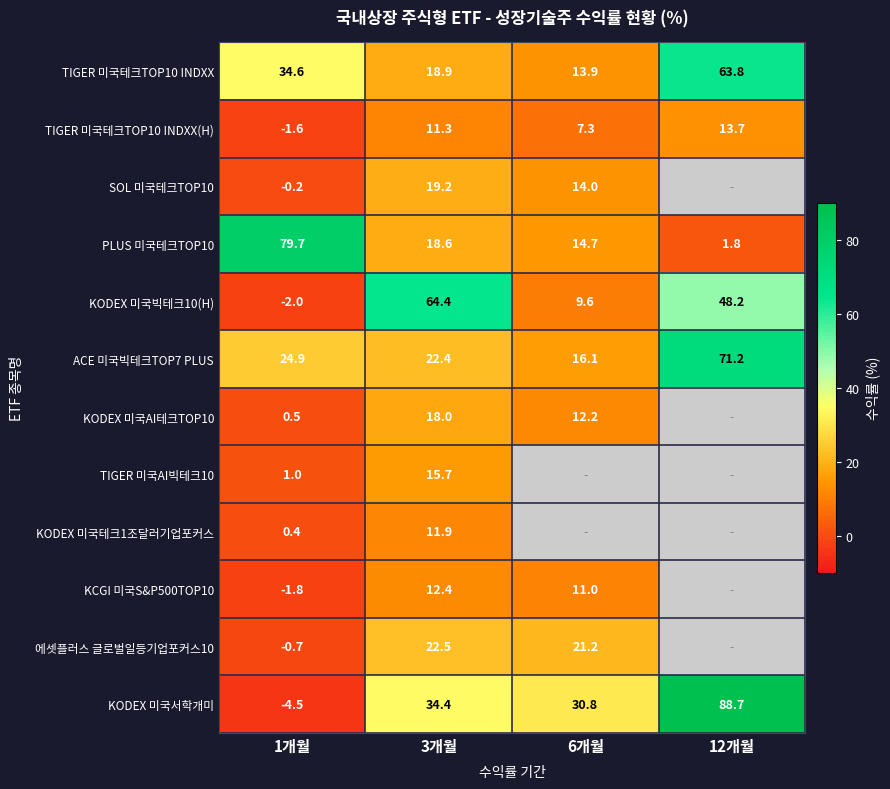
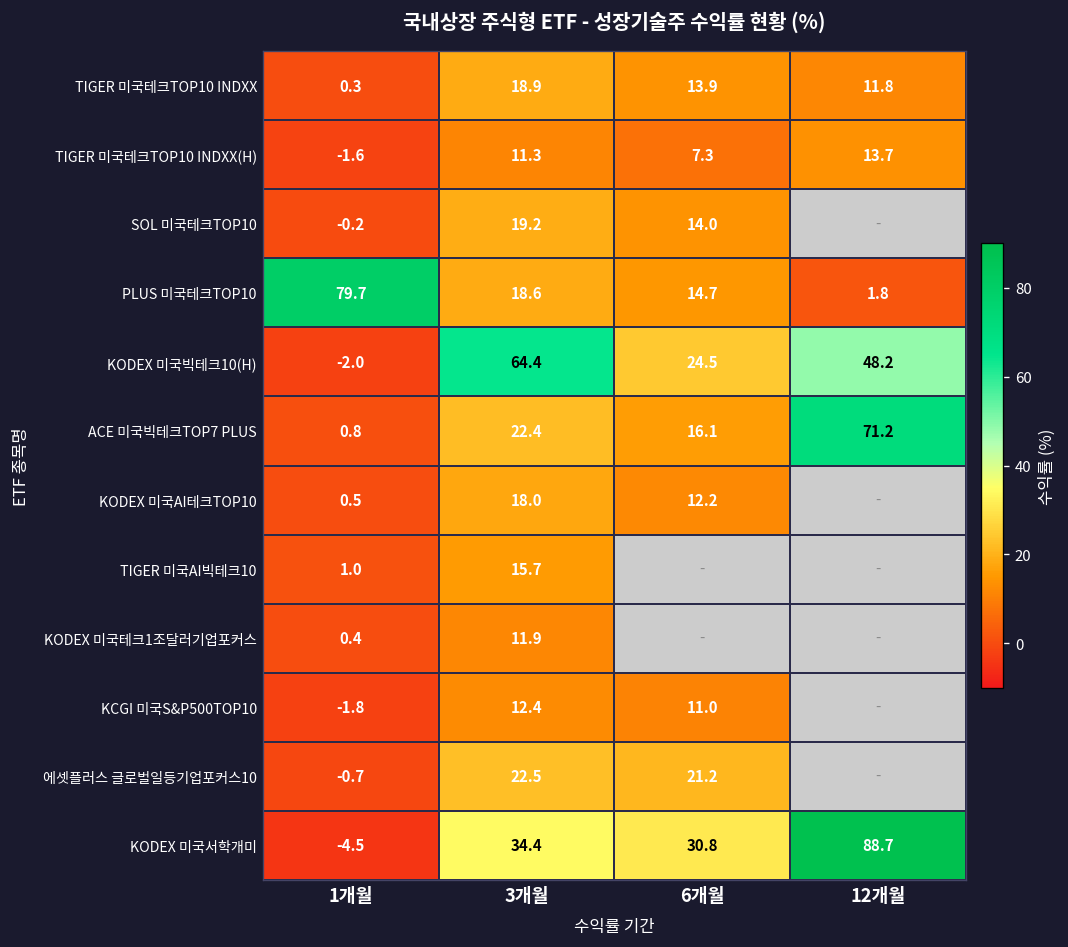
TIGER 미국테크TOP10 INDXX, 1개월: 34.6 -> 0.3
TIGER 미국테크TOP10 INDXX, 12개월: 63.8 -> 11.8
KODEX 미국빅테크10(H), 6개월: 9.6 -> 24.5
ACE 미국빅테크TOP7 PLUS, 1개월: 24.9 -> 0.8
